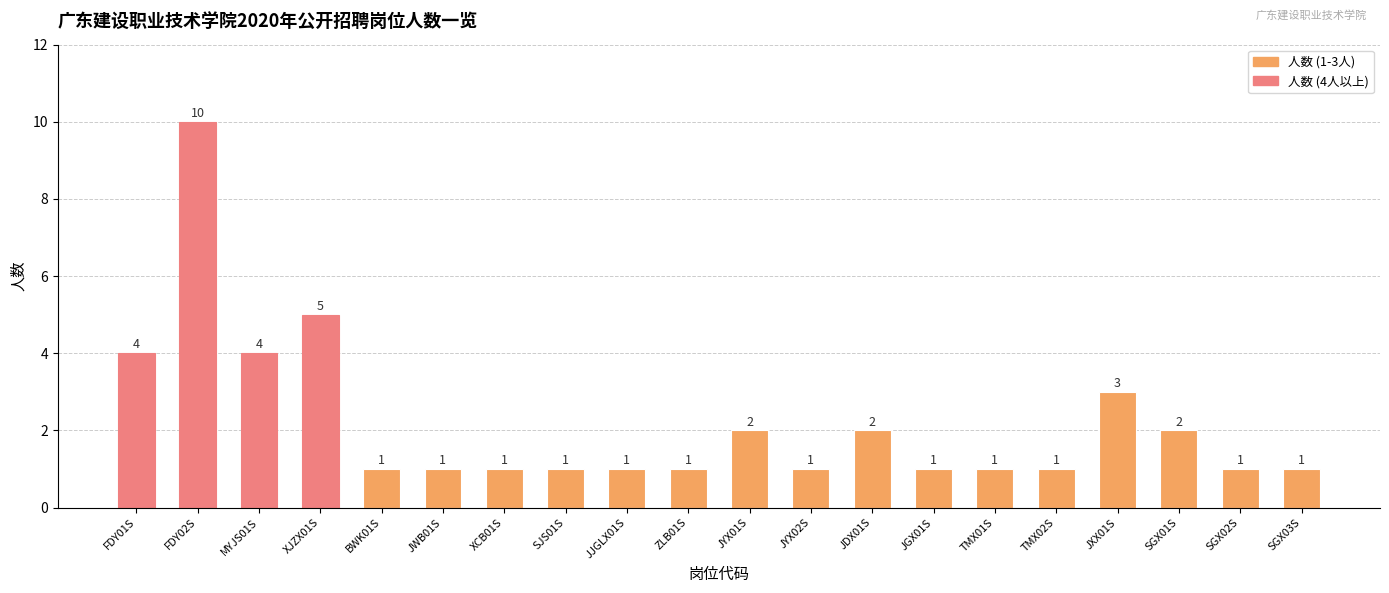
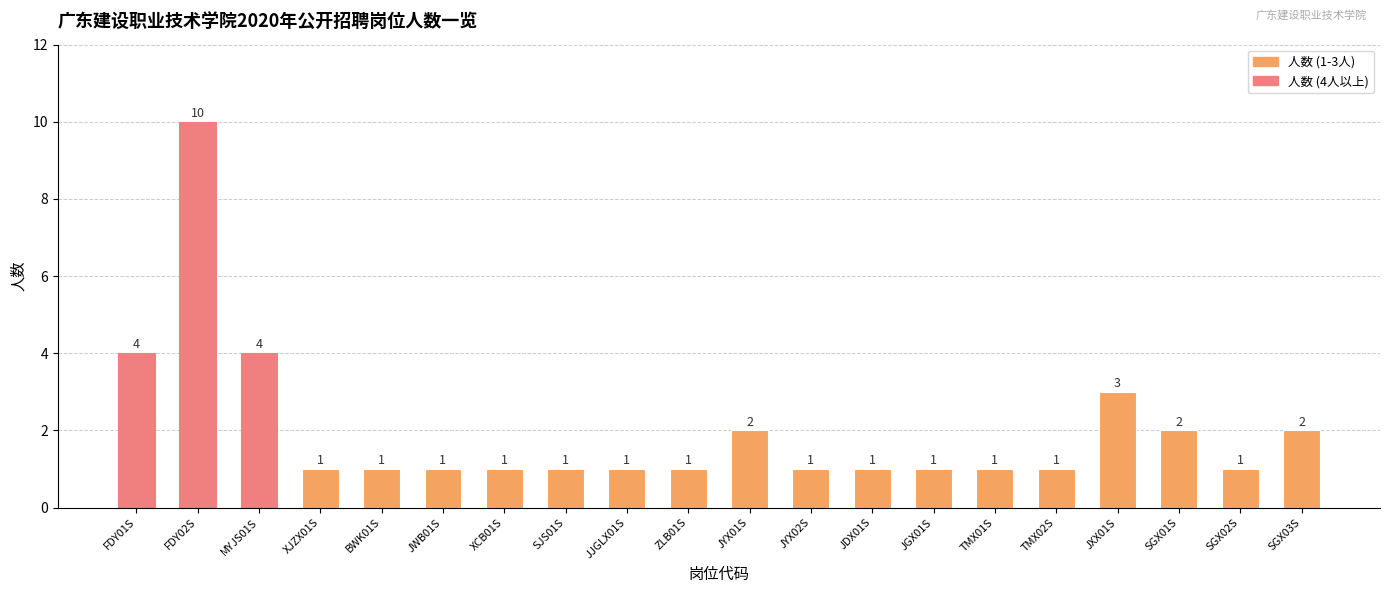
XJZX01S: 5 -> 1
JDX01S: 2 -> 1
SGX03S: 1 -> 2
